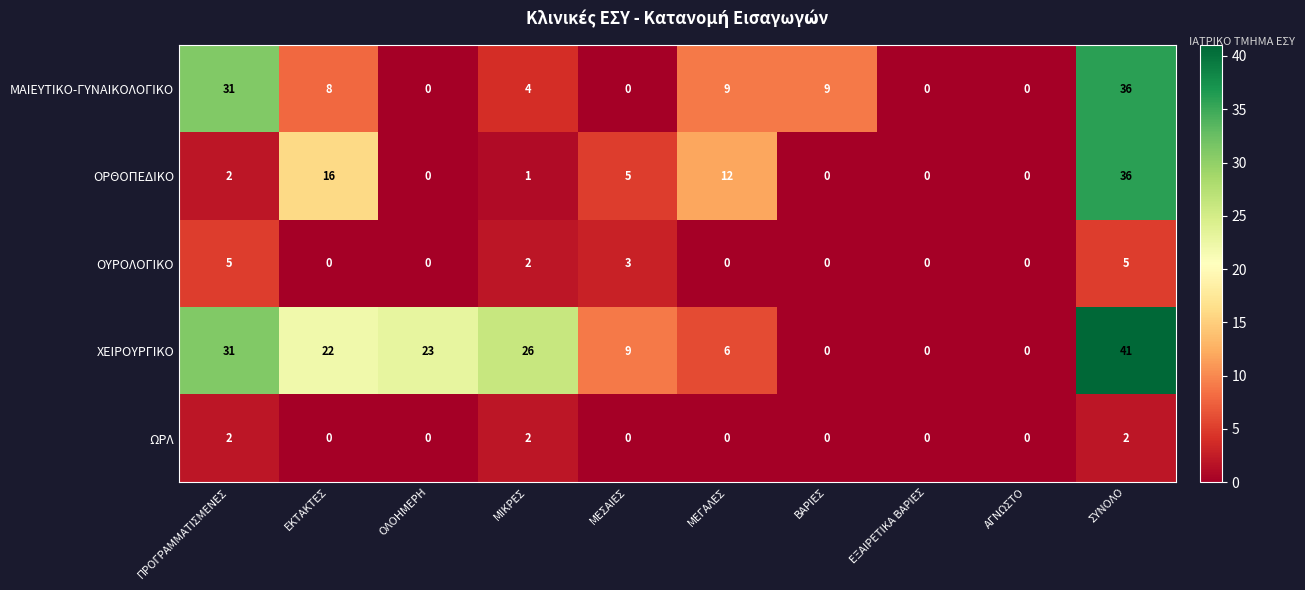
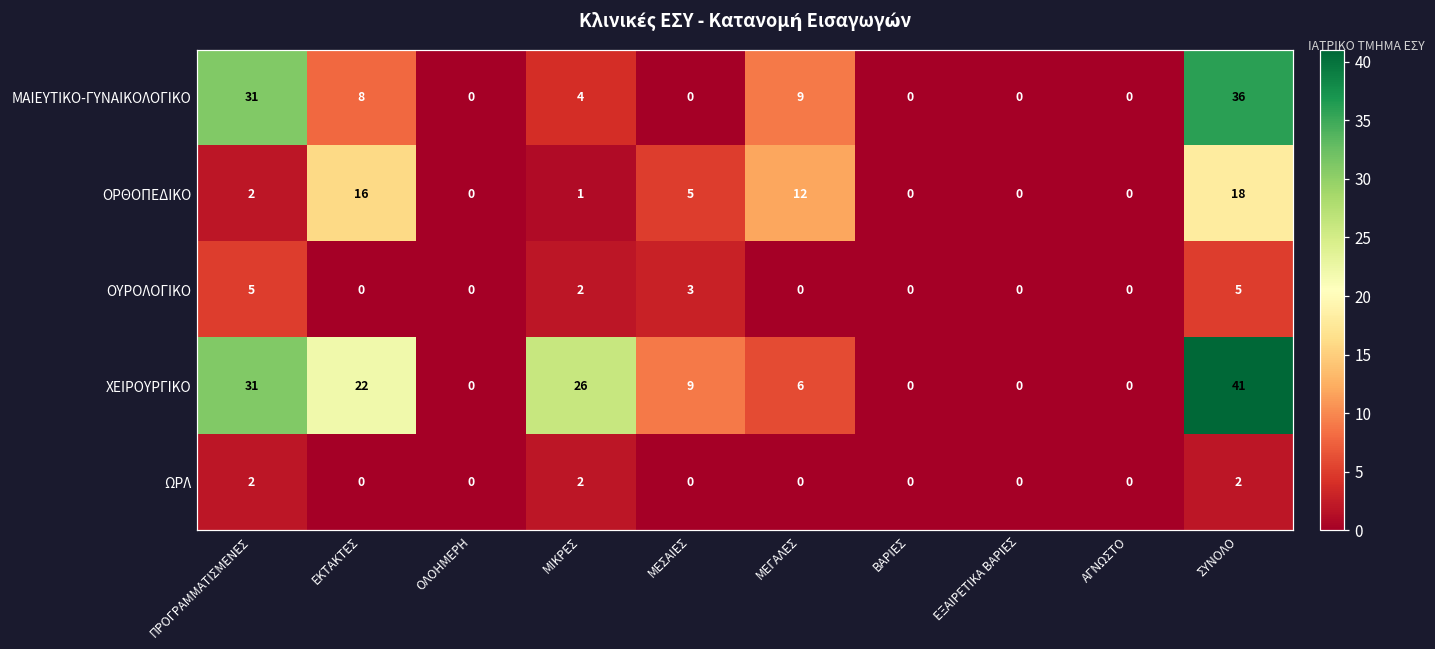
ΜΑΙΕΥΤΙΚΟ-ΓΥΝΑΙΚΟΛΟΓΙΚΟ, ΒΑΡΙΕΣ: 9 -> 0
ΟΡΘΟΠΕΔΙΚΟ, ΣΥΝΟΛΟ: 36 -> 18
ΧΕΙΡΟΥΡΓΙΚΟ, ΟΛΟΗΜΕΡΗ: 23 -> 0
